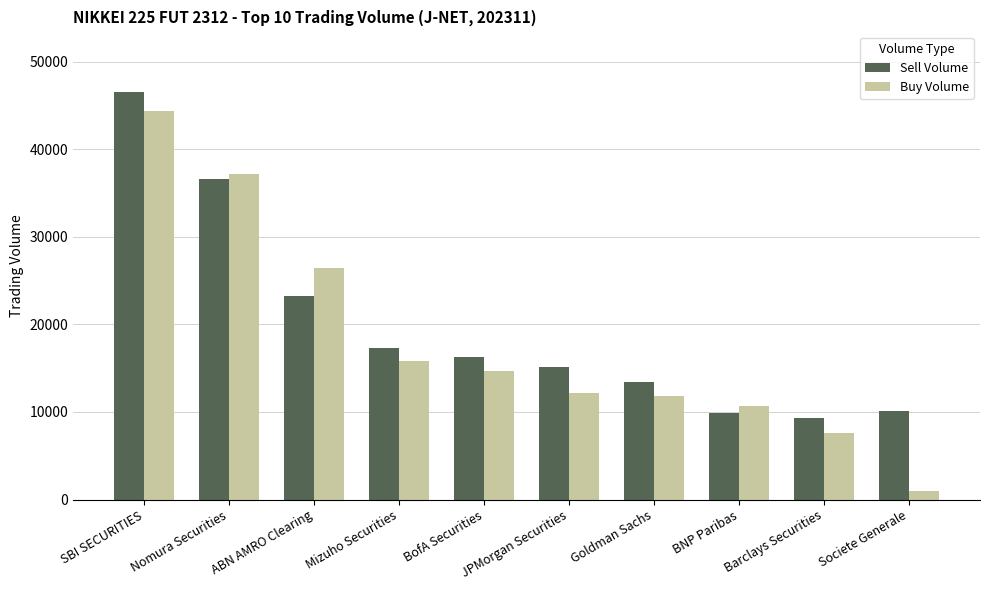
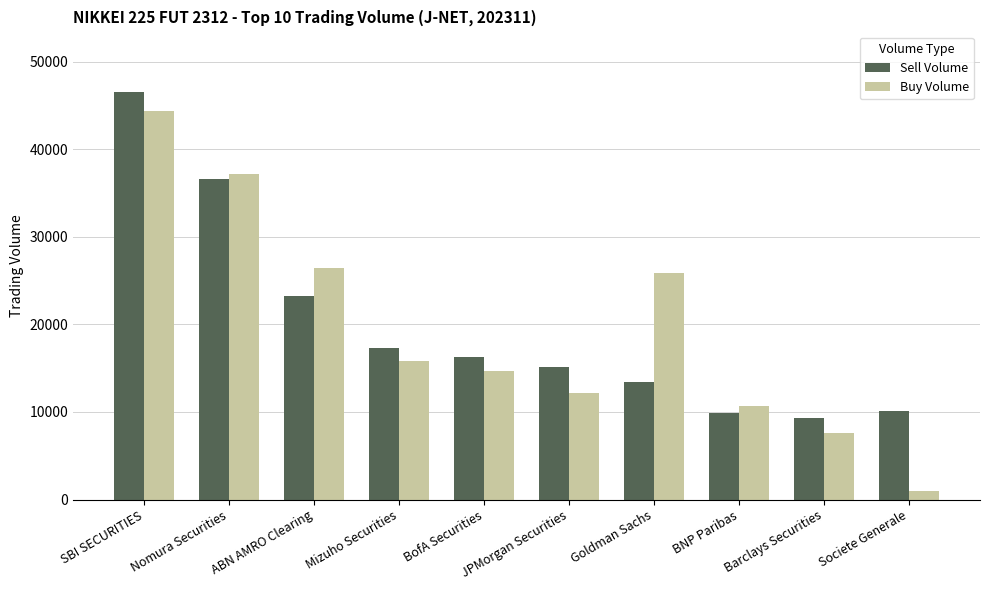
Buy Volume, Goldman Sachs: 12000 -> 26000
